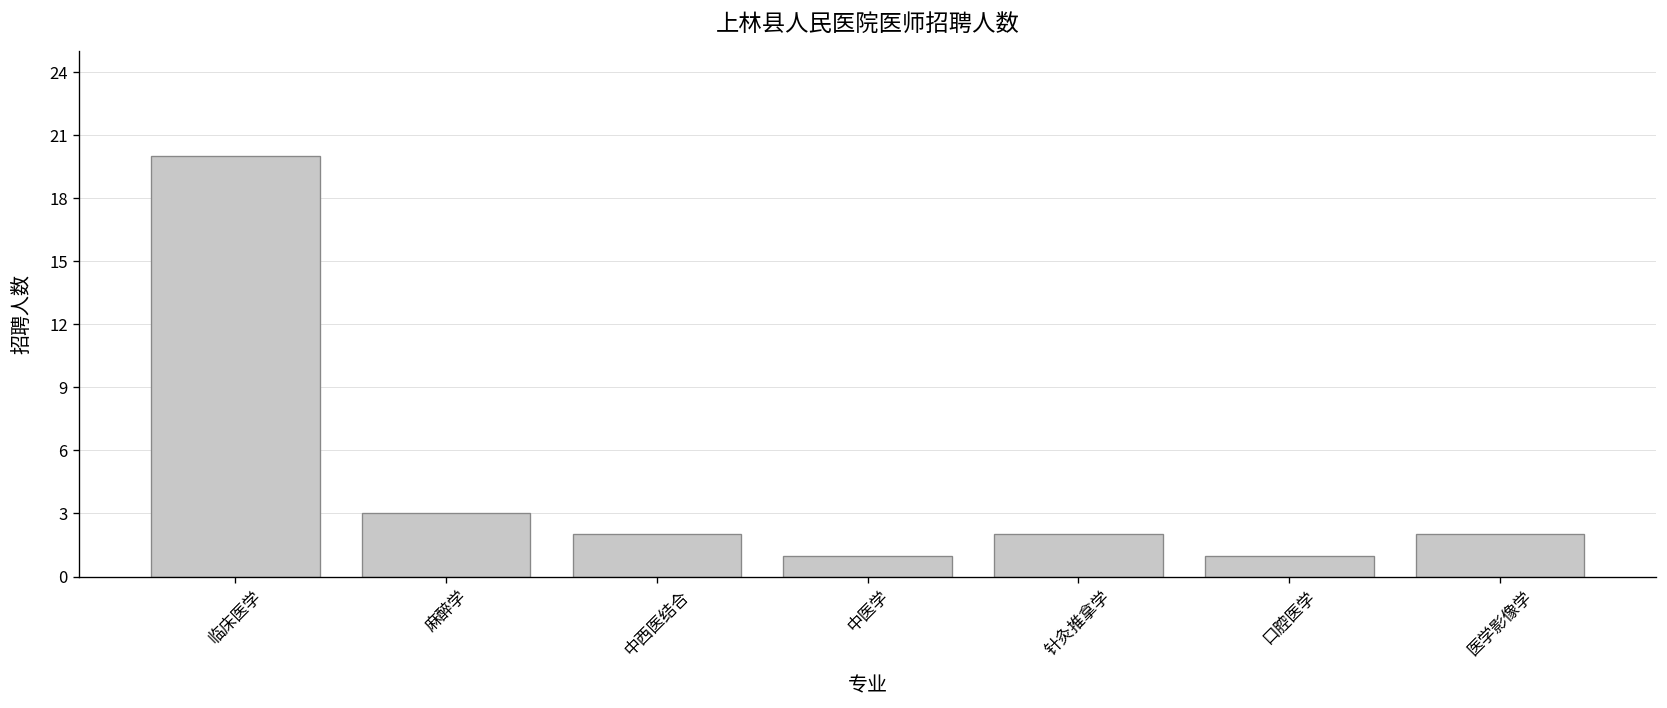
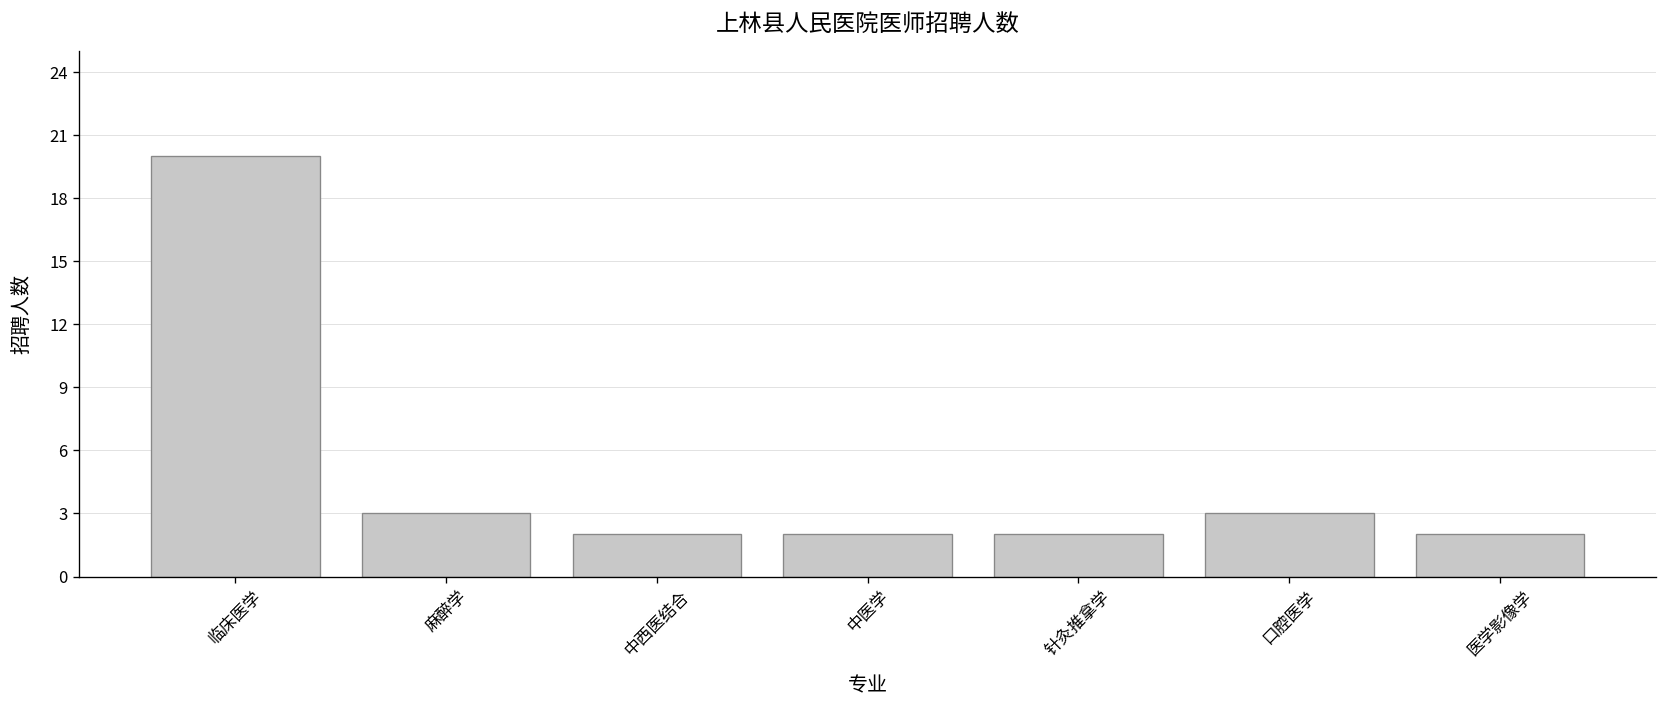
中医学: 1 -> 2
口腔医学: 1 -> 3
